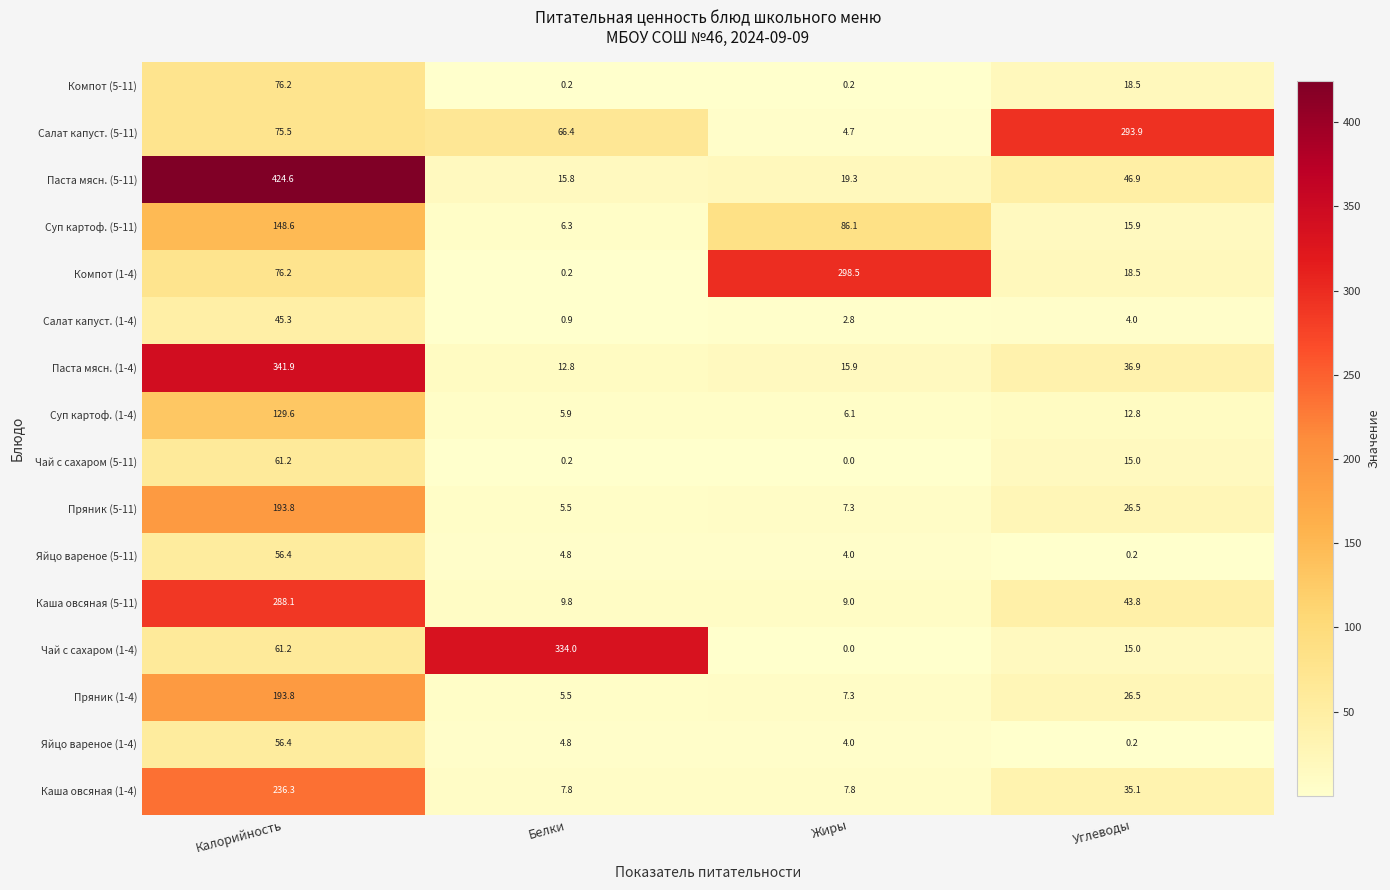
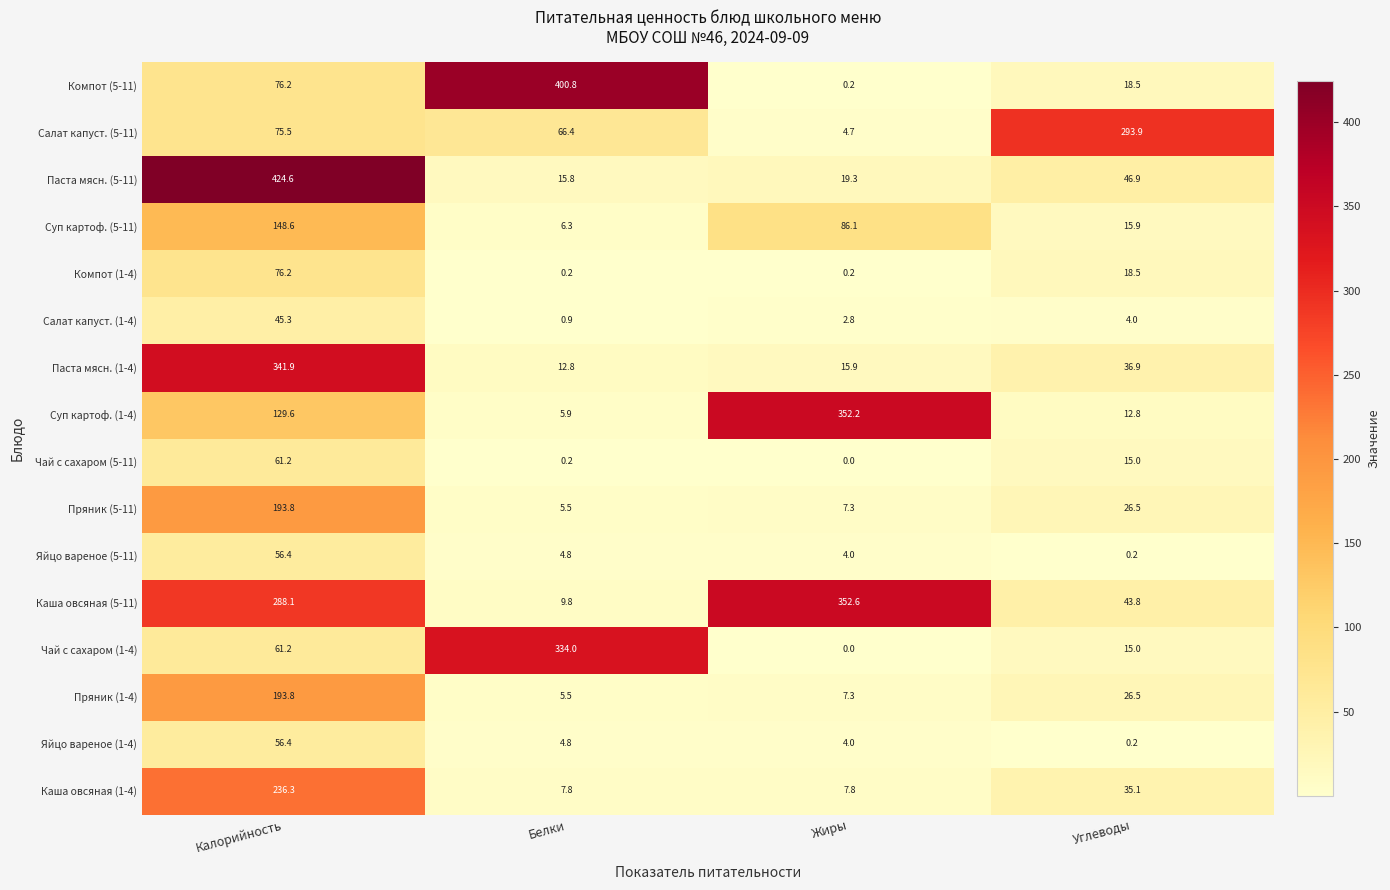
Компот (5-11), Белки: 0.2 -> 400.8
Компот (1-4), Жиры: 298.5 -> 0.2
Суп картоф. (1-4), Жиры: 6.1 -> 352.2
Каша овсяная (5-11), Жиры: 9.0 -> 352.6
